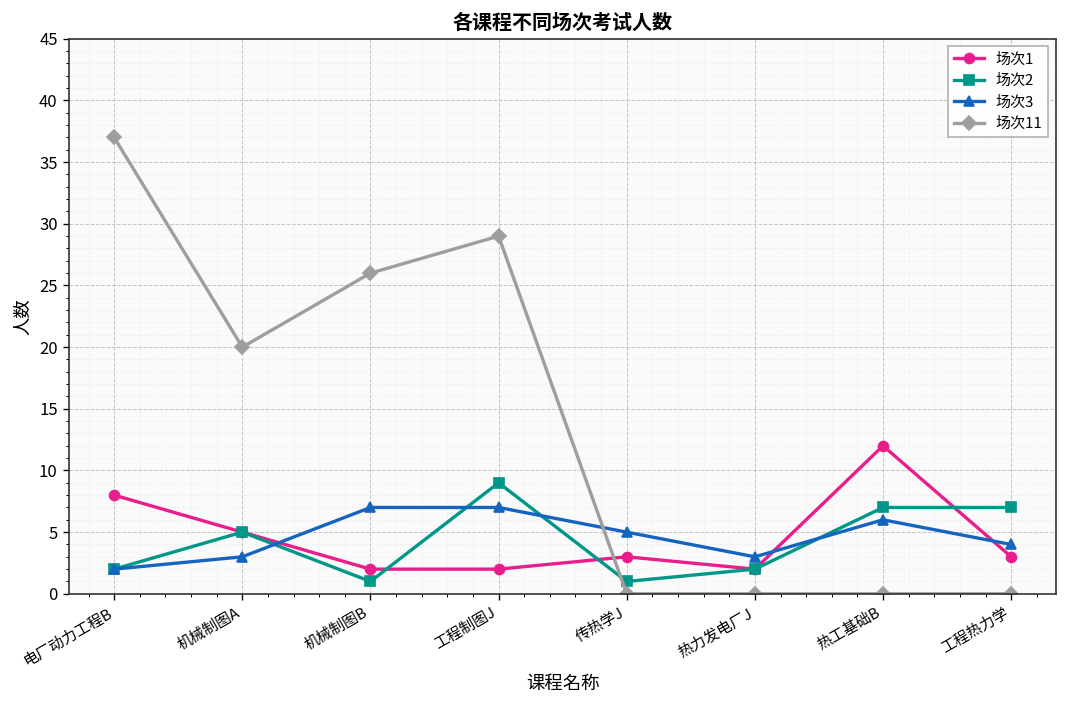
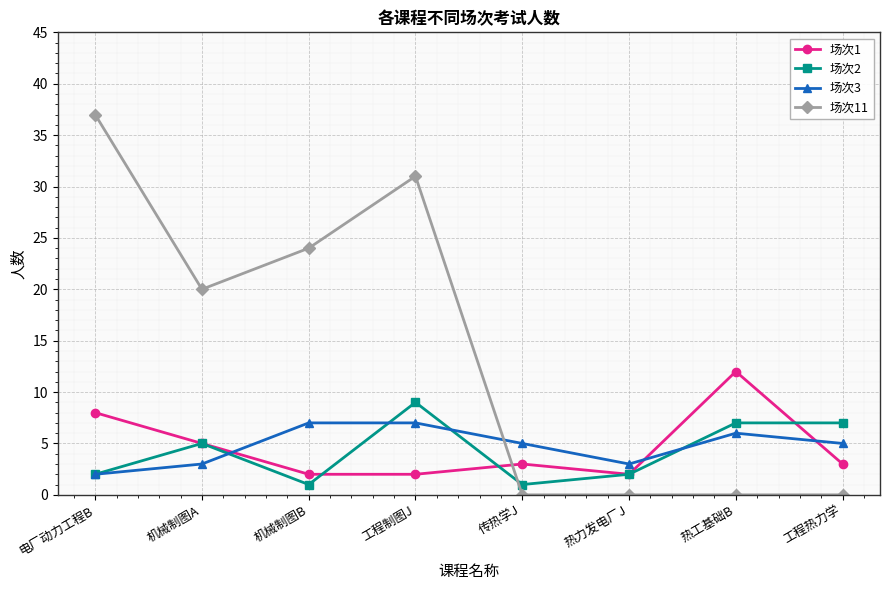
场次11, 机械制图B: 26 -> 24
场次11, 工程制图J: 29 -> 31
场次3, 工程热力学: 4 -> 5
